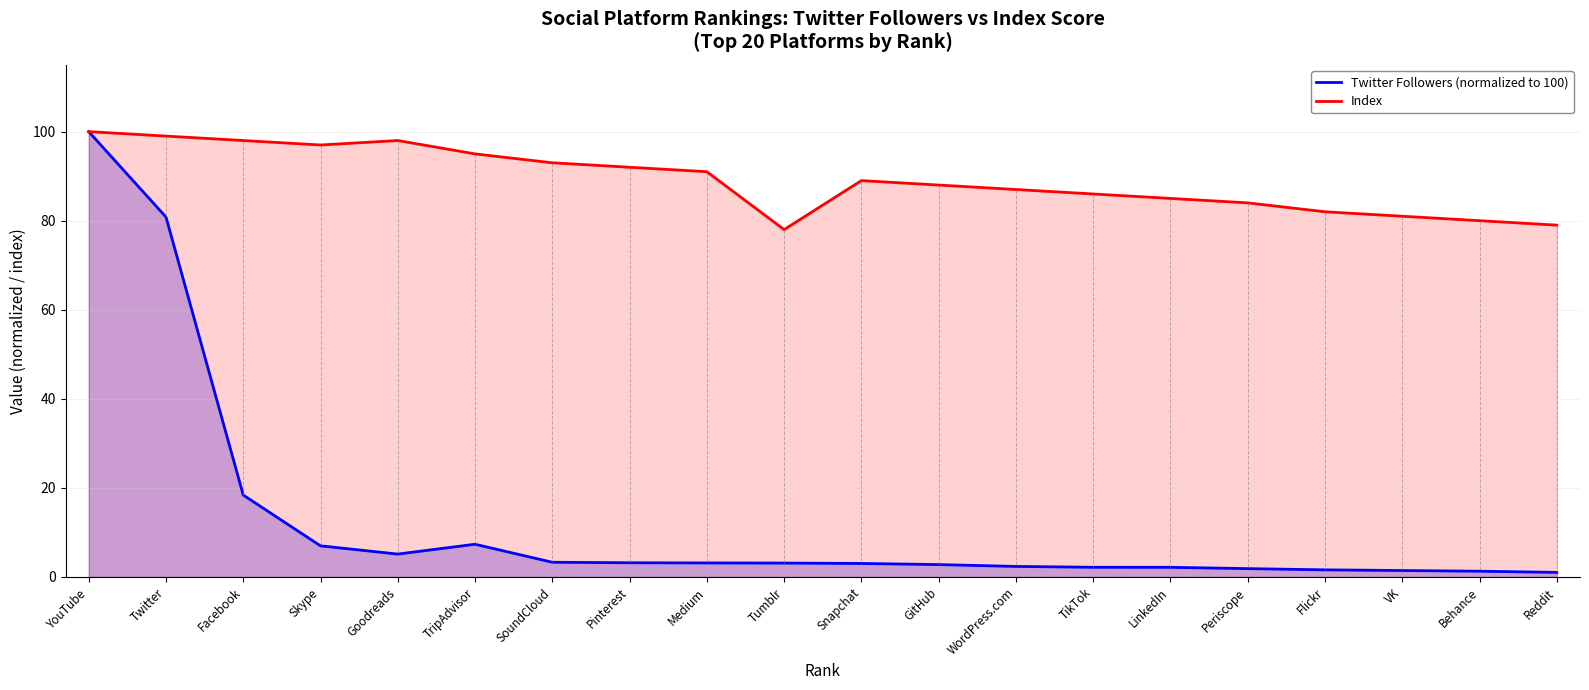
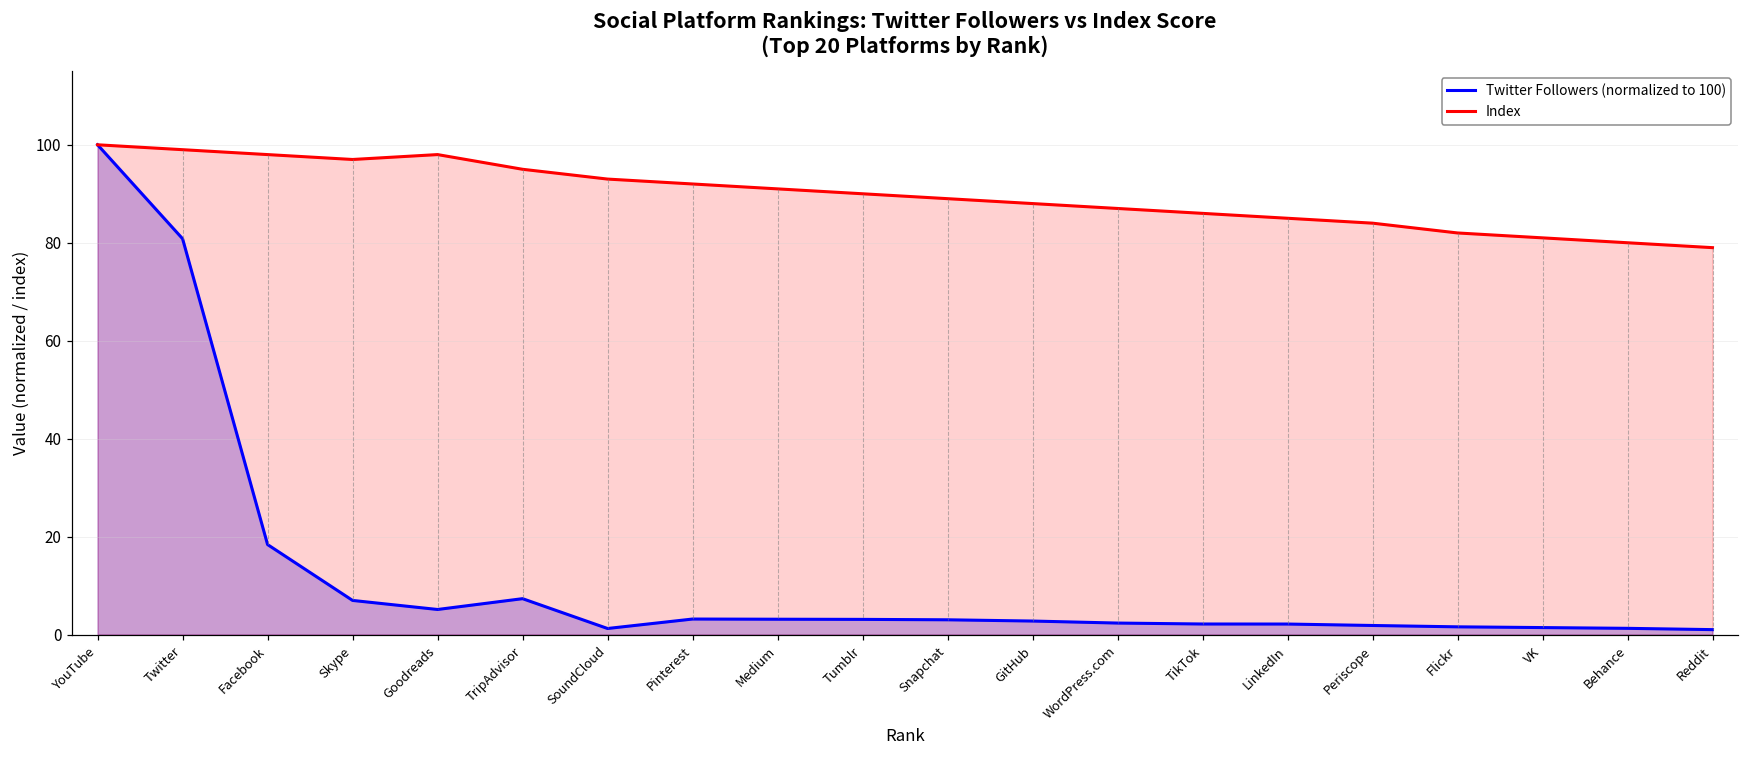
Twitter Followers (normalized to 100), SoundCloud: 3 -> 1
Index, Tumblr: 78 -> 90
